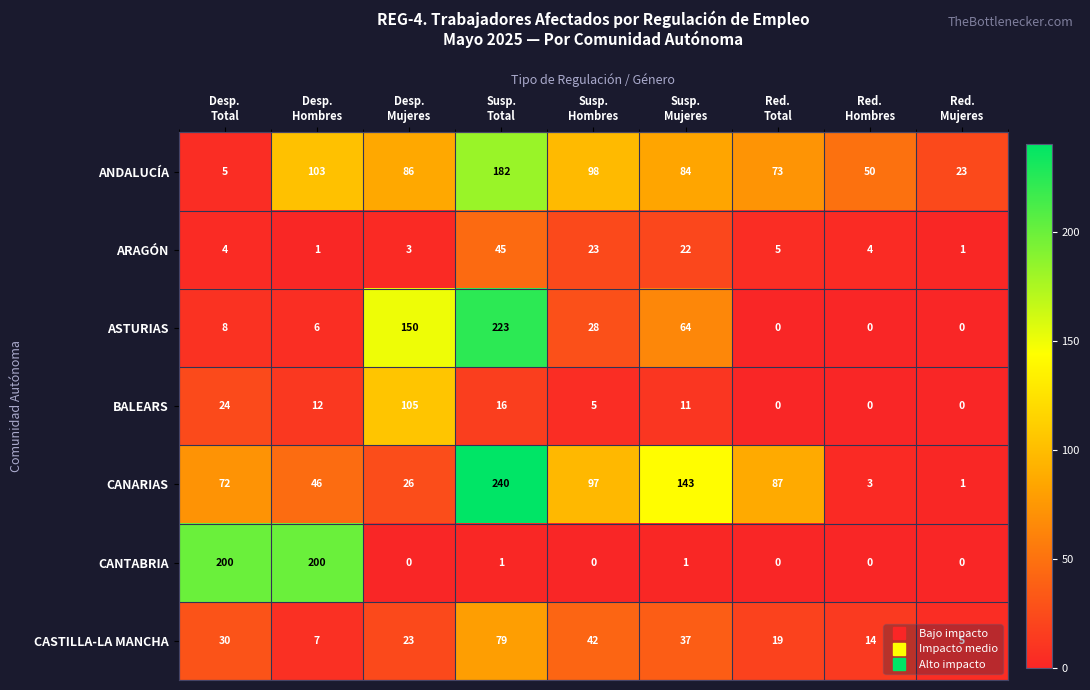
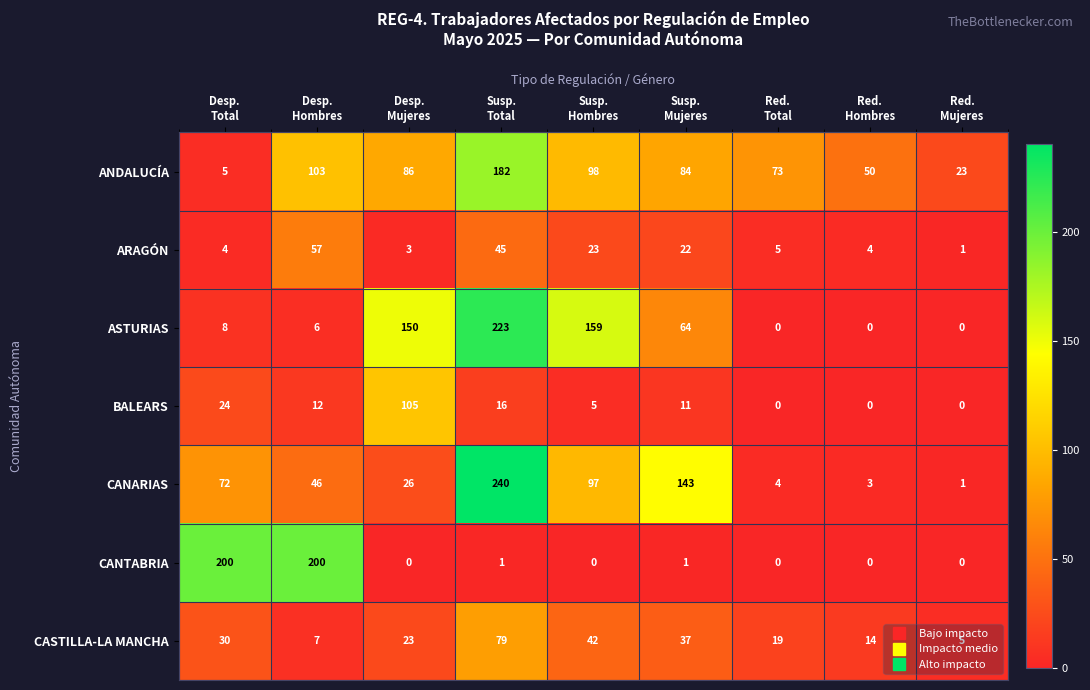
ARAGÓN, Desp. Hombres: 1 -> 57
ASTURIAS, Susp. Hombres: 28 -> 159
CANARIAS, Red. Total: 87 -> 4
